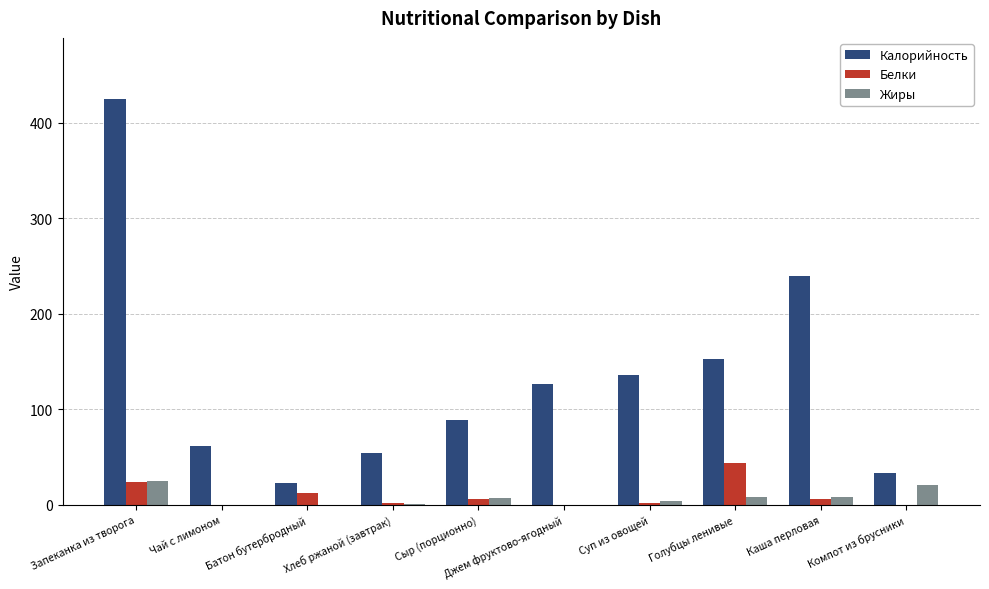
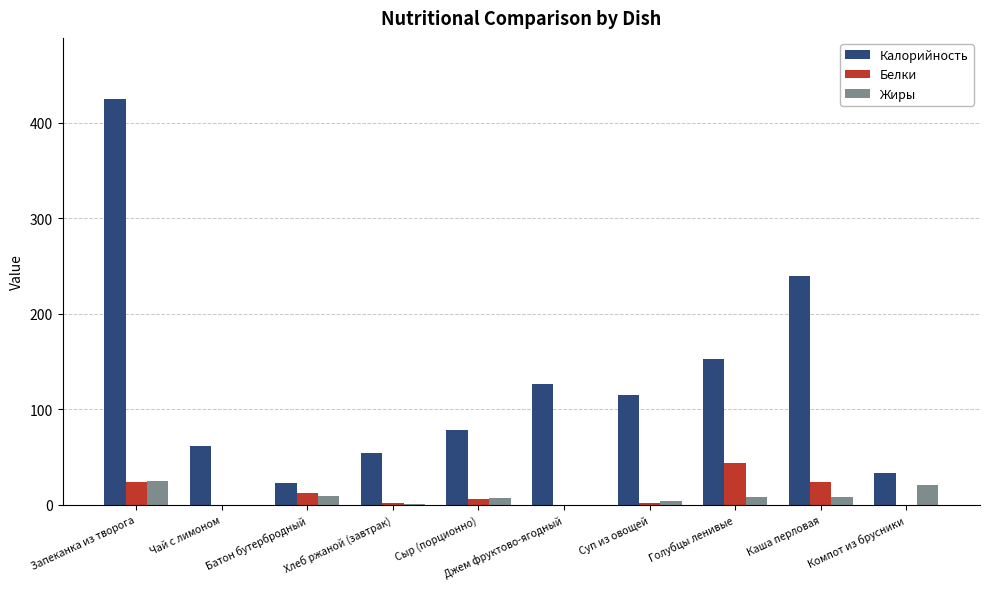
Жиры, Батон бутербродный: 0 -> 10
Калорийность, Сыр (порционно): 90 -> 80
Калорийность, Суп из овощей: 140 -> 120
Белки, Каша перловая: 10 -> 20
